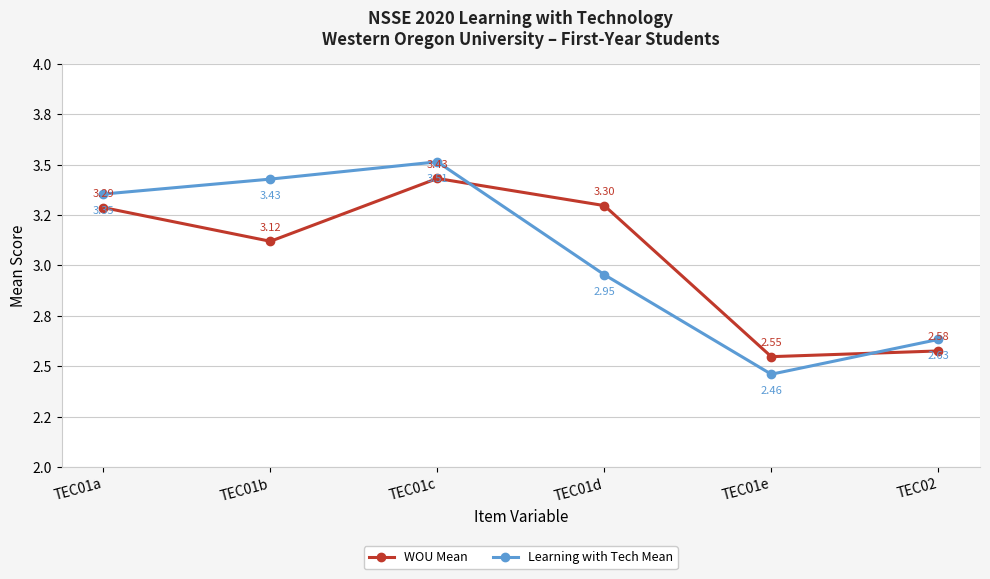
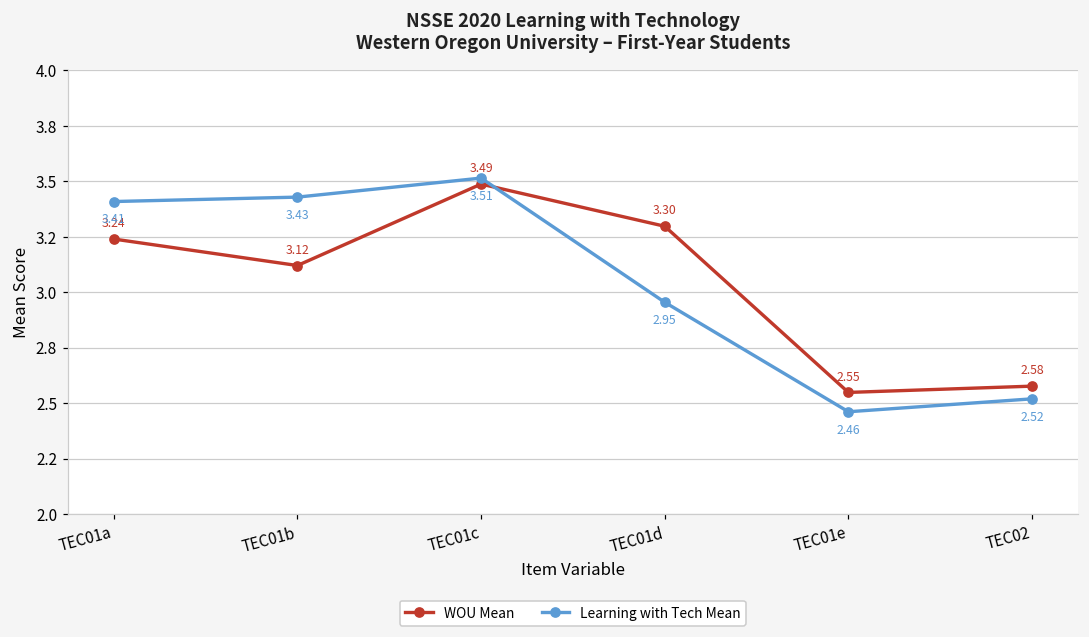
WOU Mean, TEC01a: 3.29 -> 3.24
Learning with Tech Mean, TEC01a: 3.35 -> 3.41
WOU Mean, TEC01c: 3.43 -> 3.49
Learning with Tech Mean, TEC02: 2.63 -> 2.52
